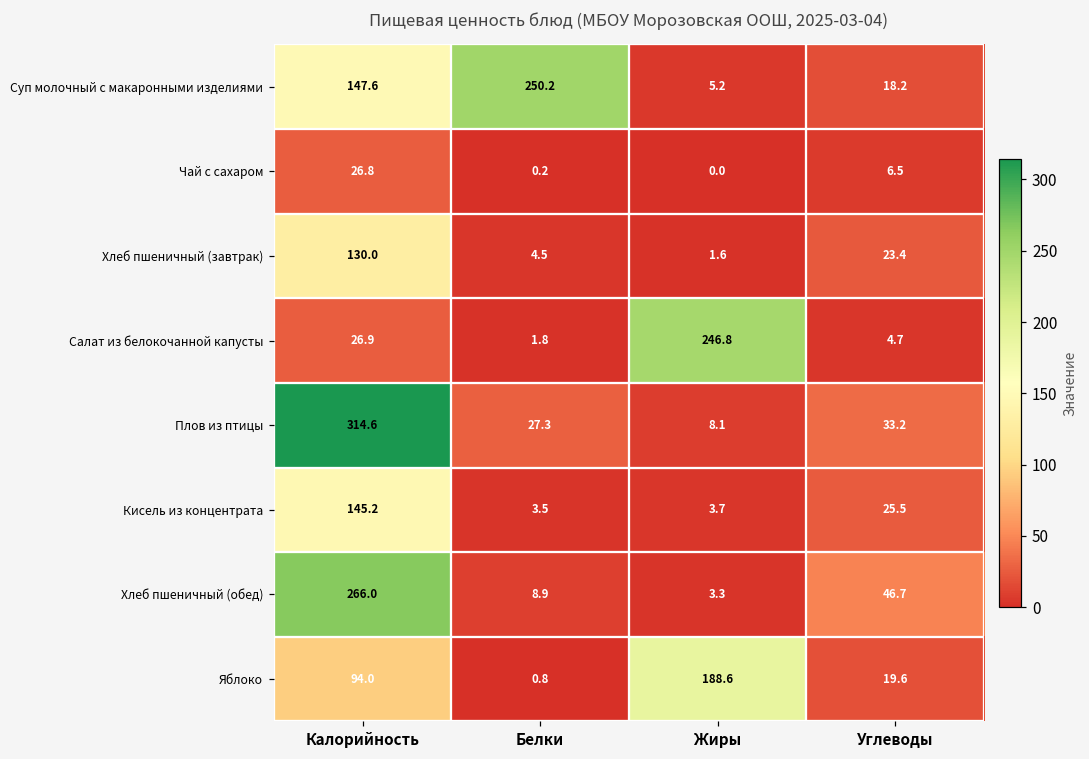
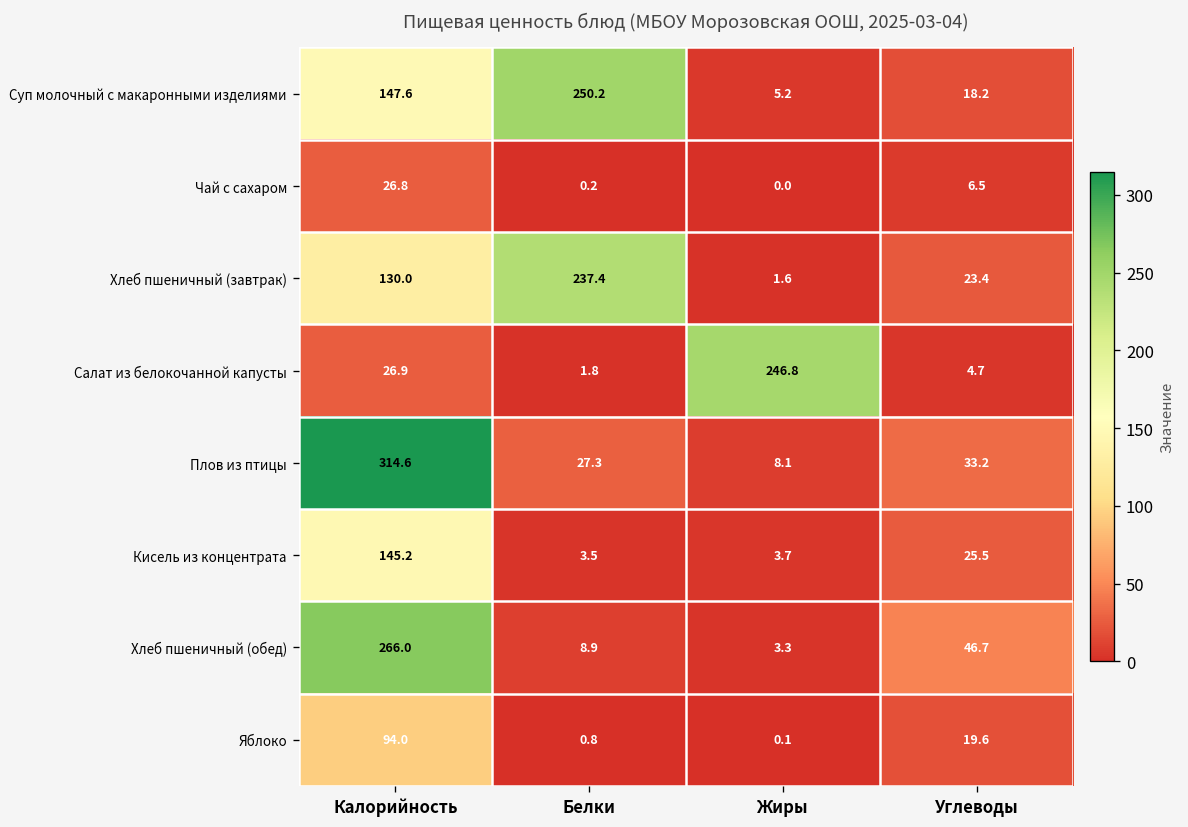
Хлеб пшеничный (завтрак), Белки: 4.5 -> 237.4
Яблоко, Жиры: 188.6 -> 0.1
